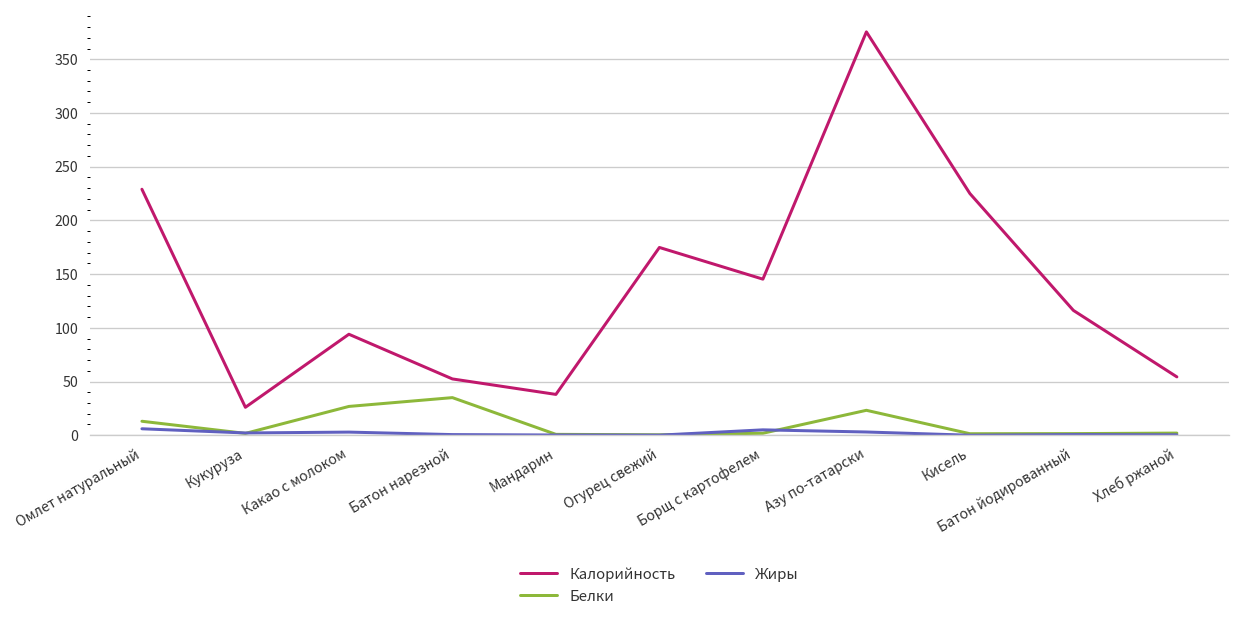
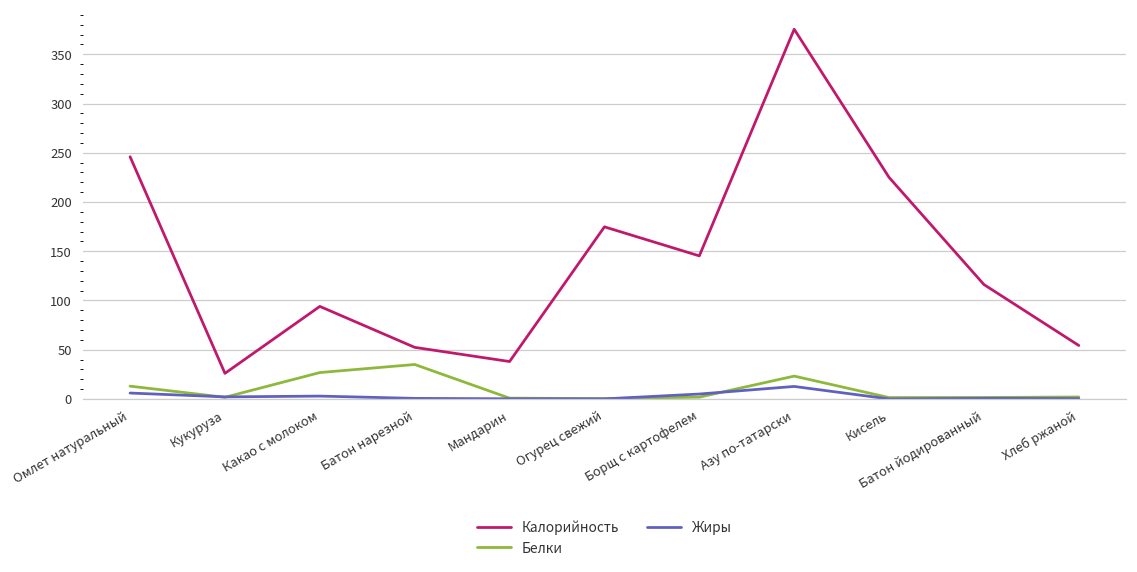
Калорийность, Омлет натуральный: 230 -> 250
Жиры, Азу по-татарски: 0 -> 10
